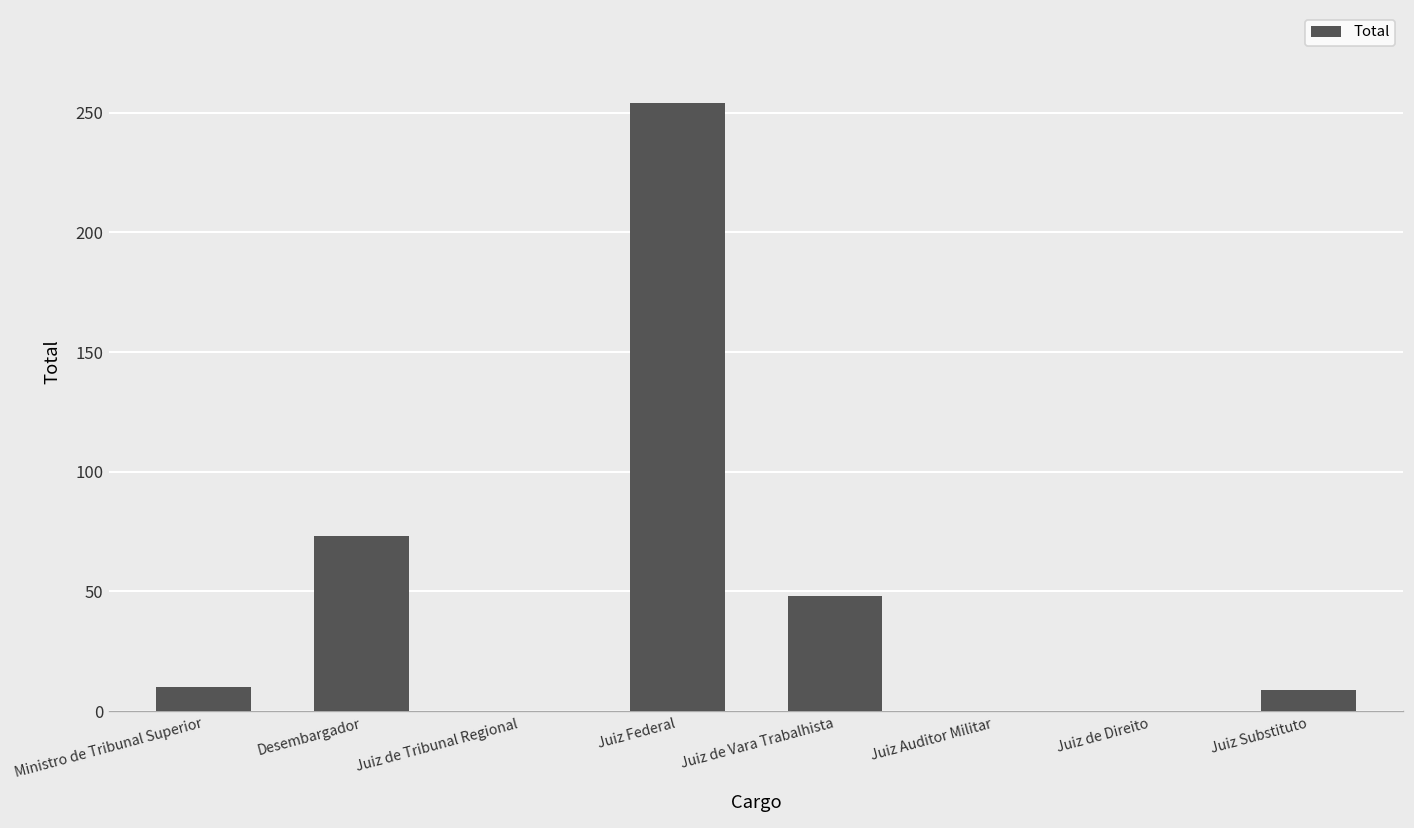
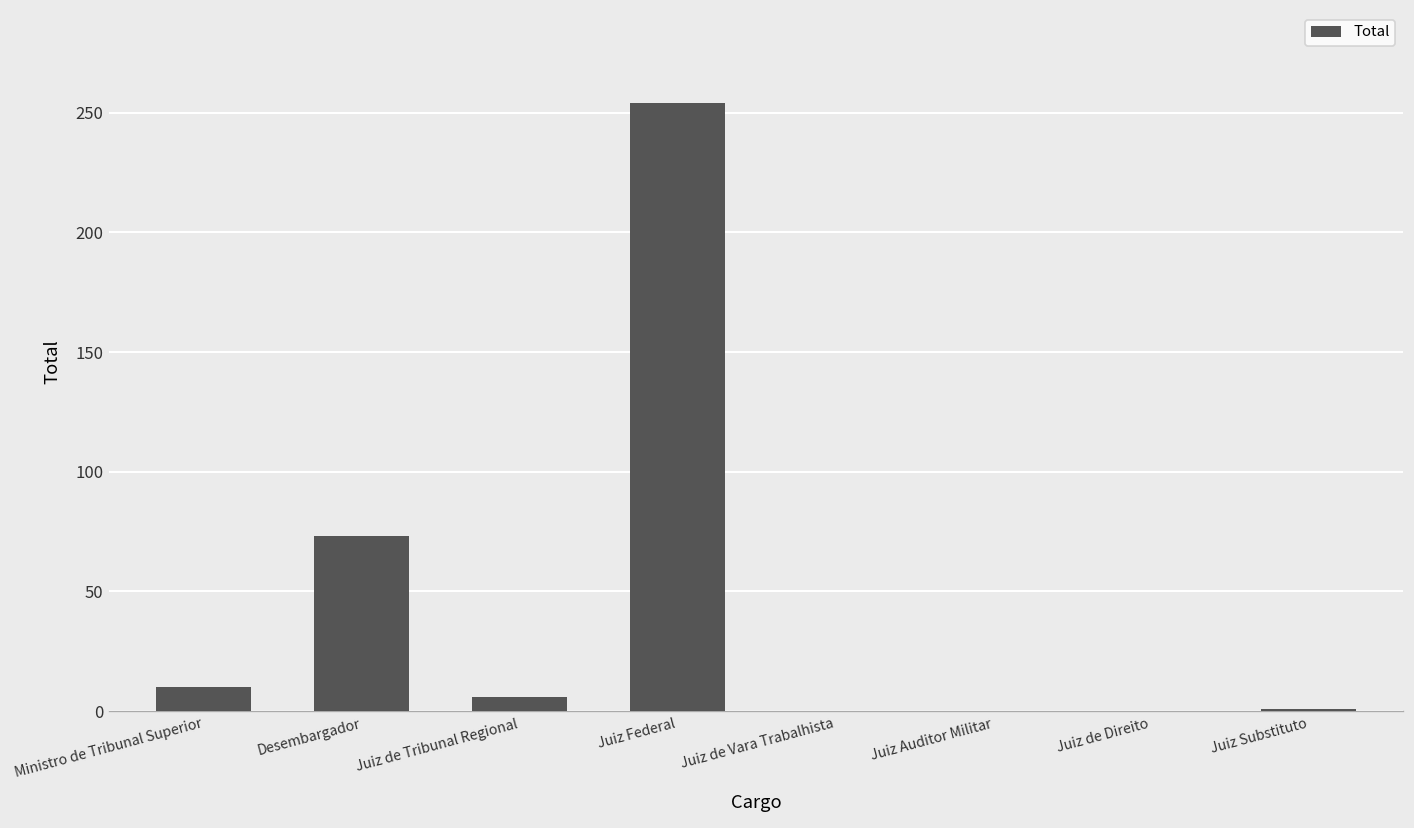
Juiz de Tribunal Regional: 0 -> 6
Juiz de Vara Trabalhista: 48 -> 0
Juiz Substituto: 9 -> 1
